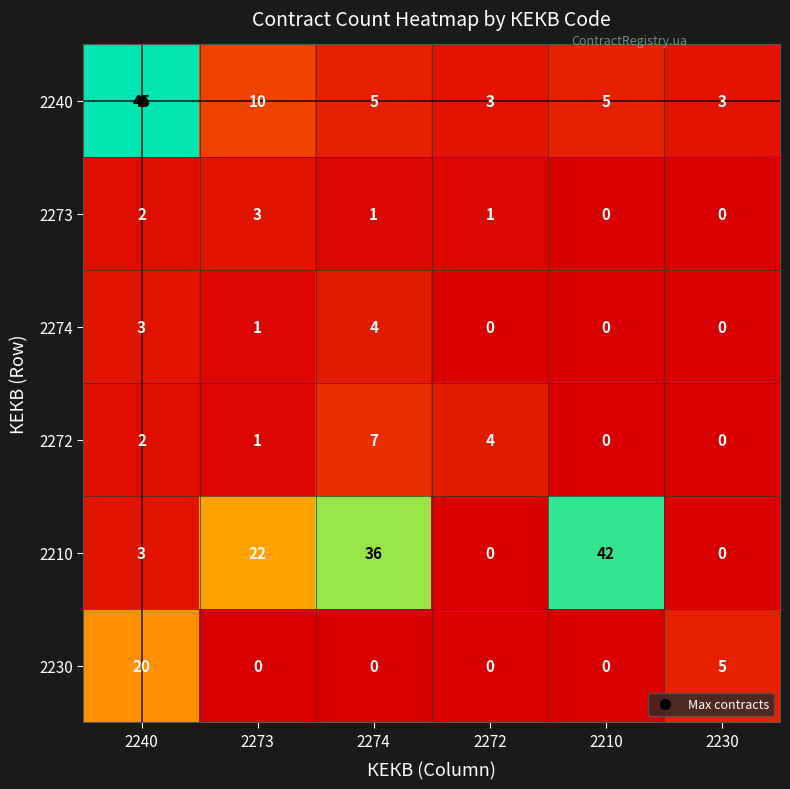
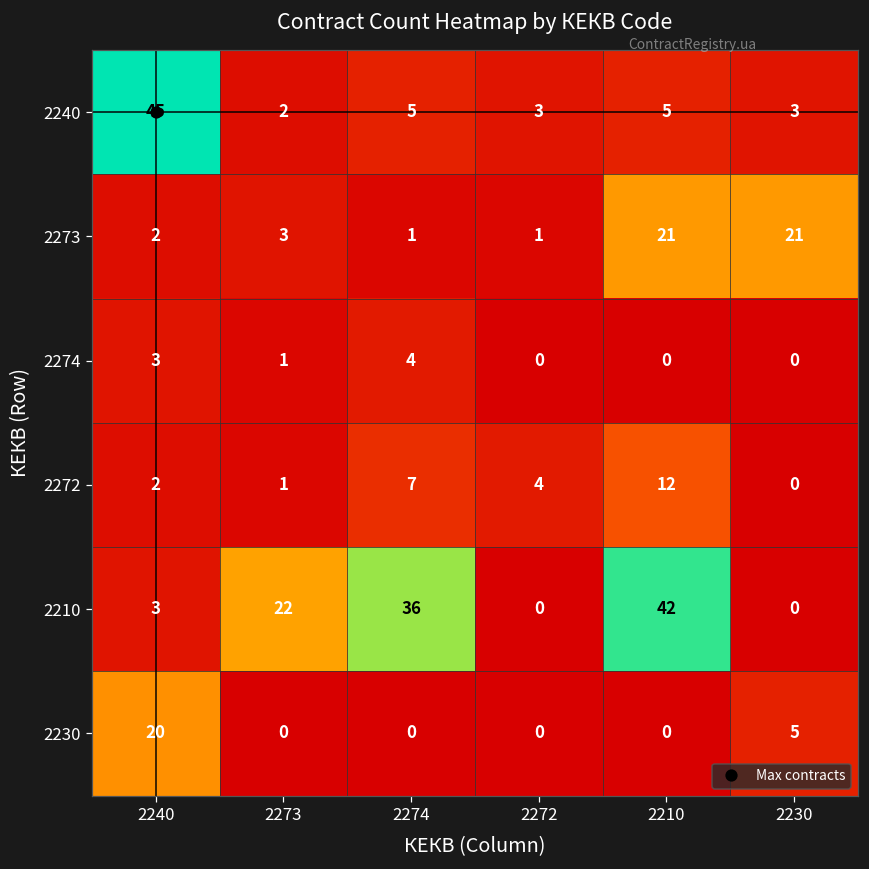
2240, 2273: 10 -> 2
2273, 2210: 0 -> 21
2273, 2230: 0 -> 21
2272, 2210: 0 -> 12
